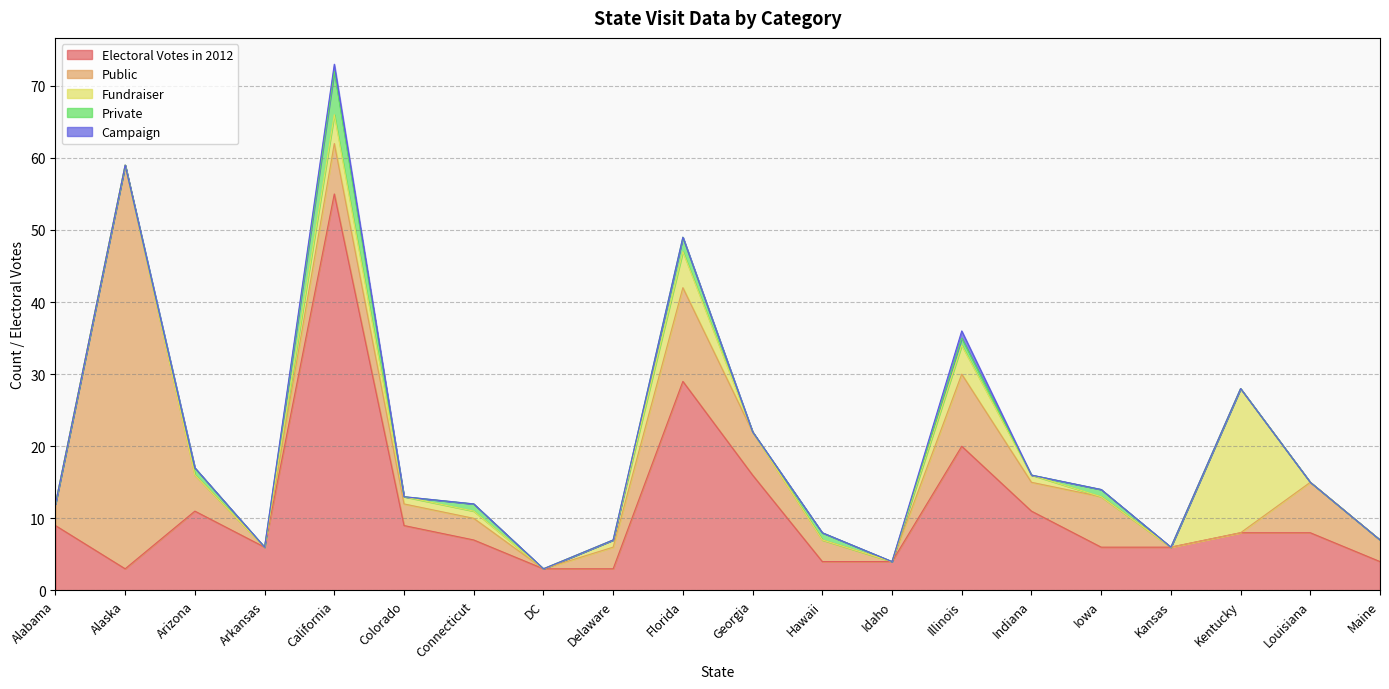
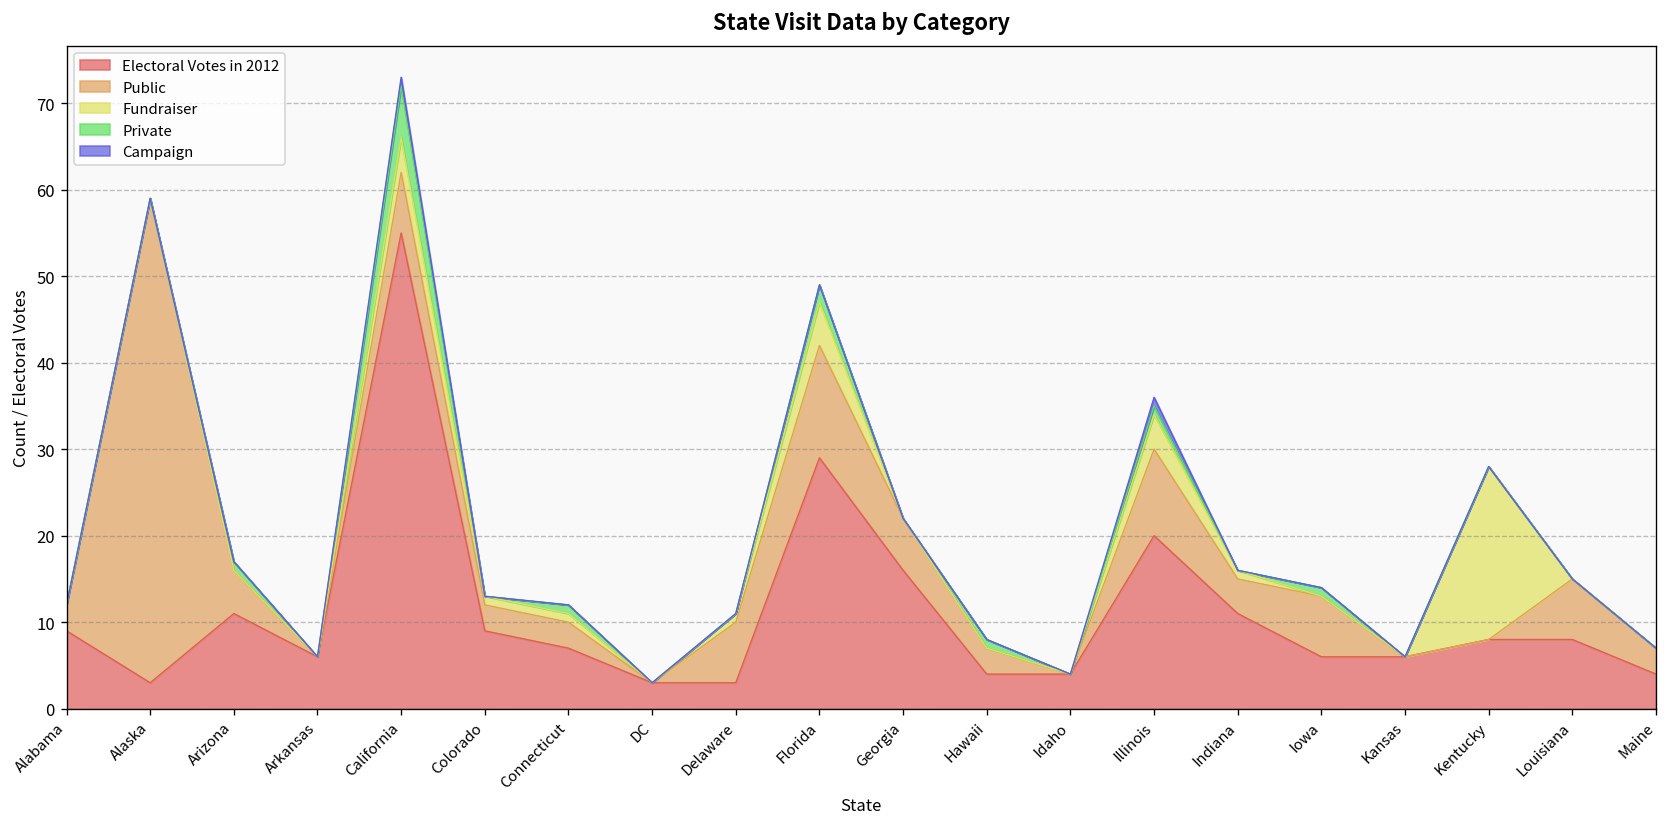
Public, Delaware: 3 -> 7
